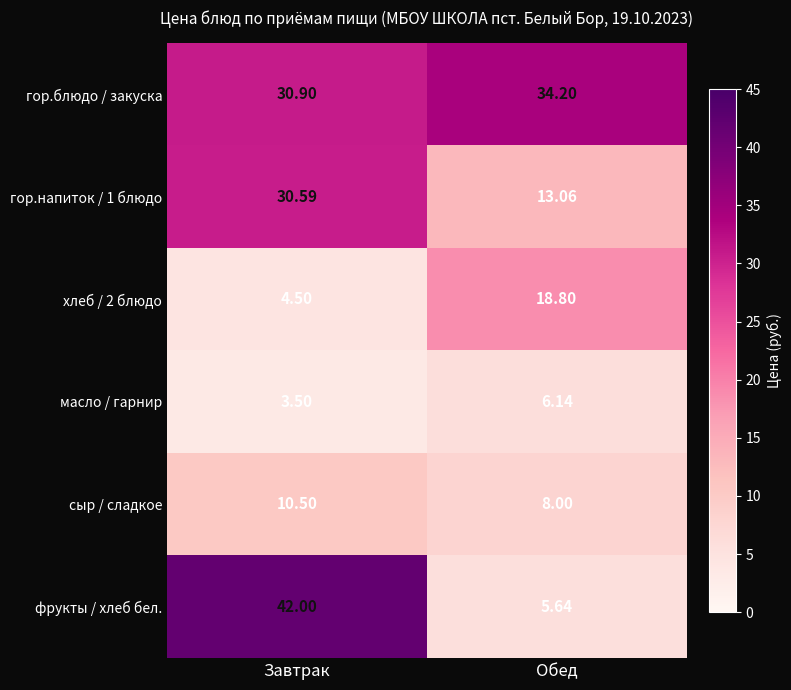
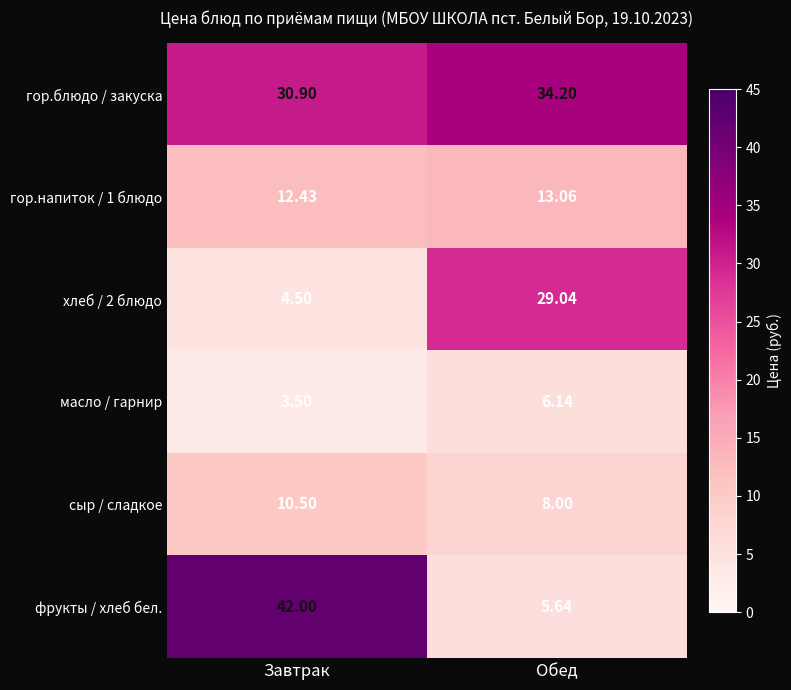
гор.напиток / 1 блюдо, Завтрак: 30.59 -> 12.43
хлеб / 2 блюдо, Обед: 18.80 -> 29.04
